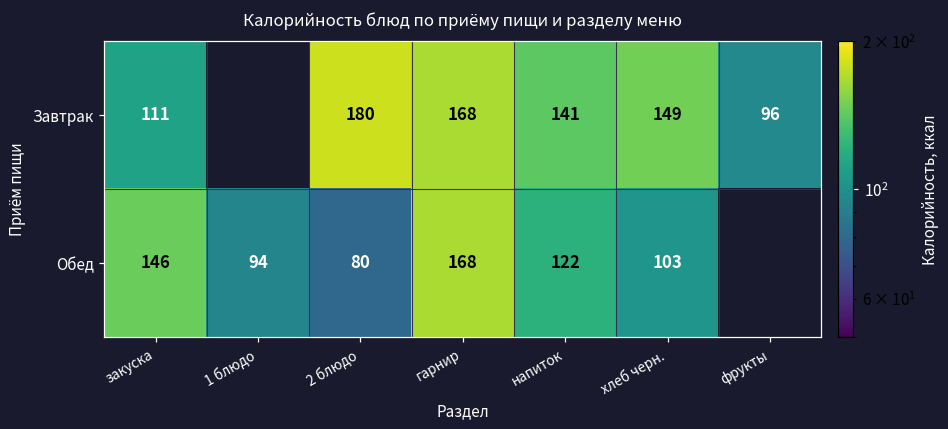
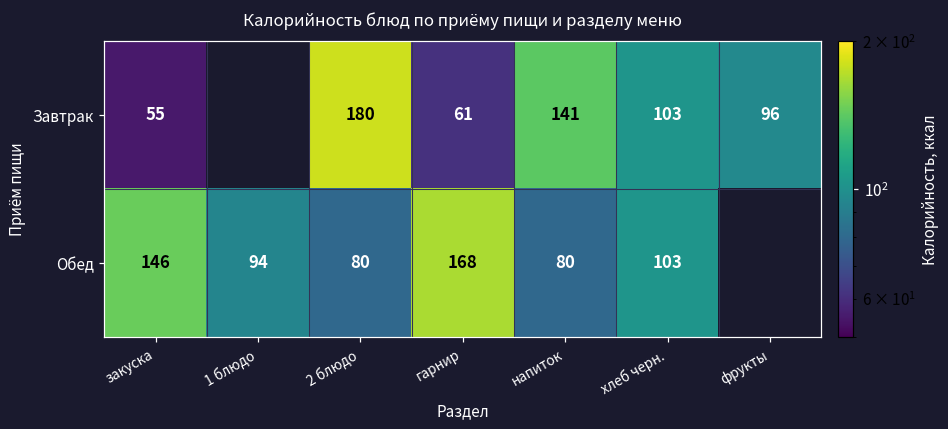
Завтрак, закуска: 111 -> 55
Завтрак, гарнир: 168 -> 61
Завтрак, хлеб черн.: 149 -> 103
Обед, напиток: 122 -> 80
